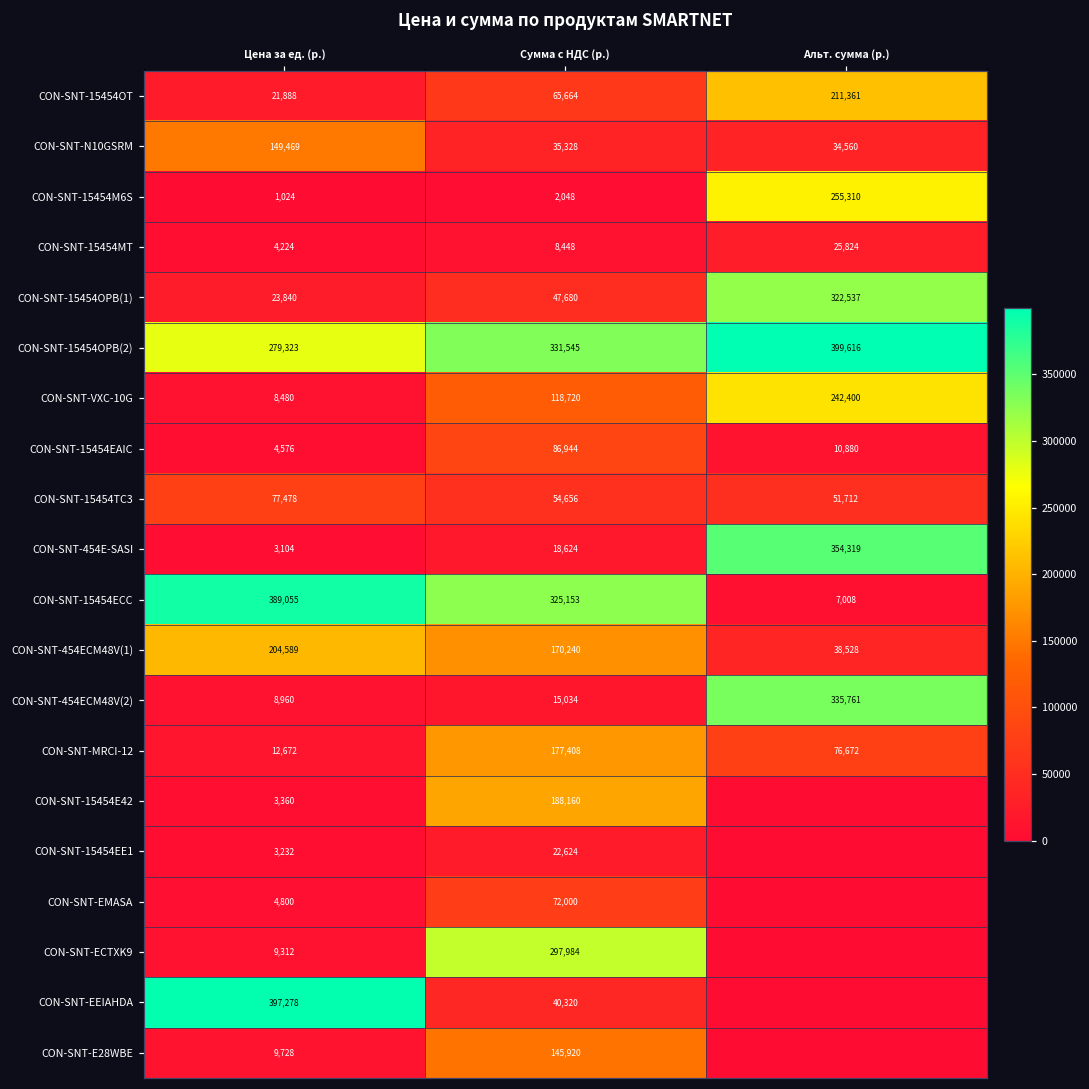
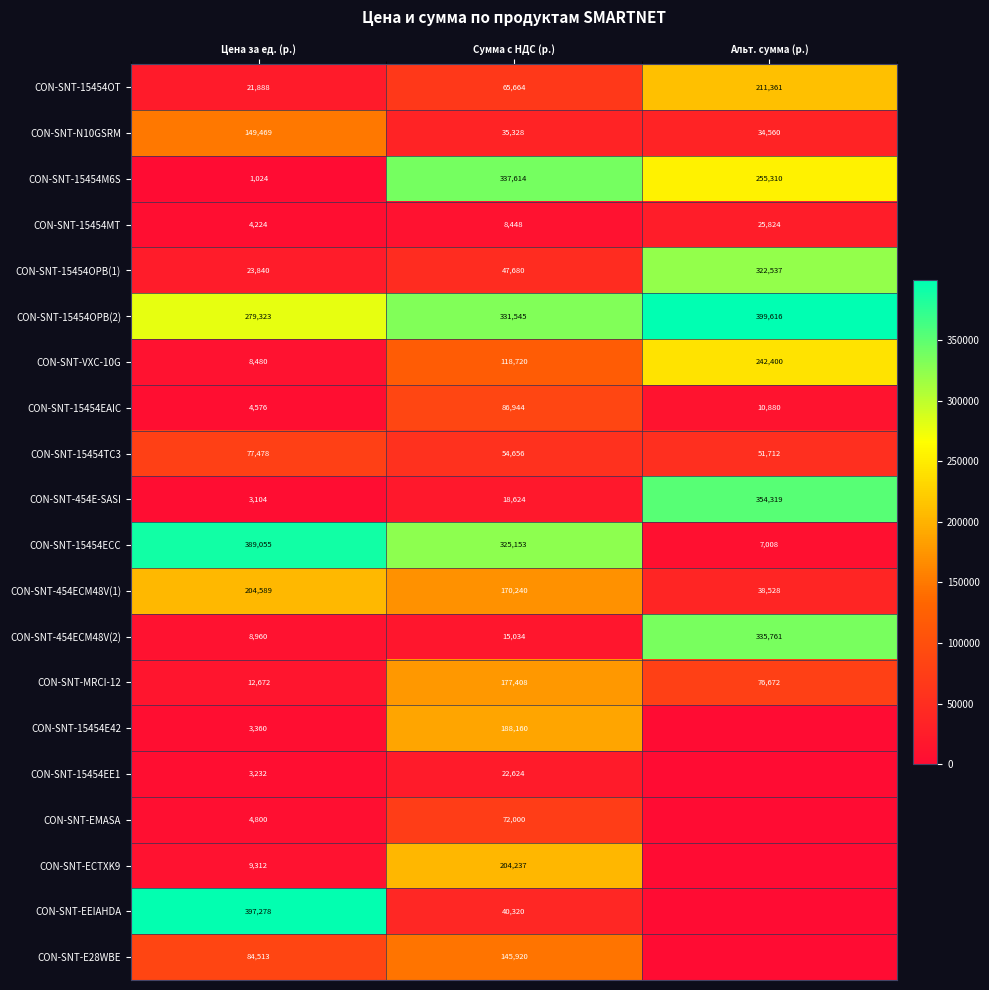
CON-SNT-15454M6S, Сумма с НДС (р.): 2,048 -> 337,614
CON-SNT-ECTXK9, Сумма с НДС (р.): 297,984 -> 204,237
CON-SNT-E28WBE, Цена за ед. (р.): 9,728 -> 84,513
